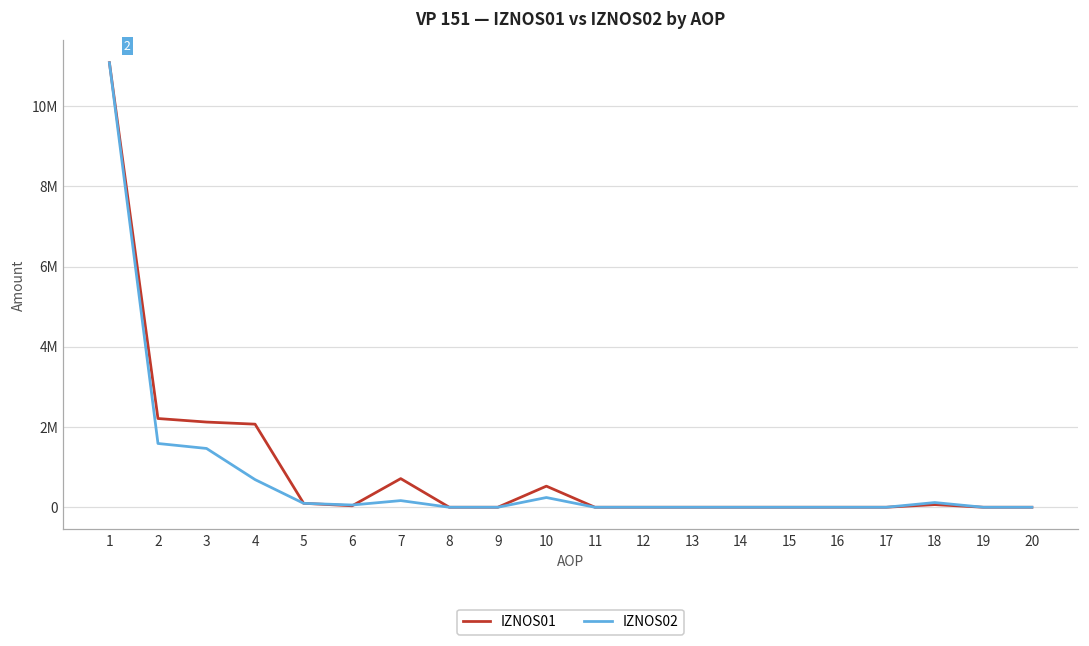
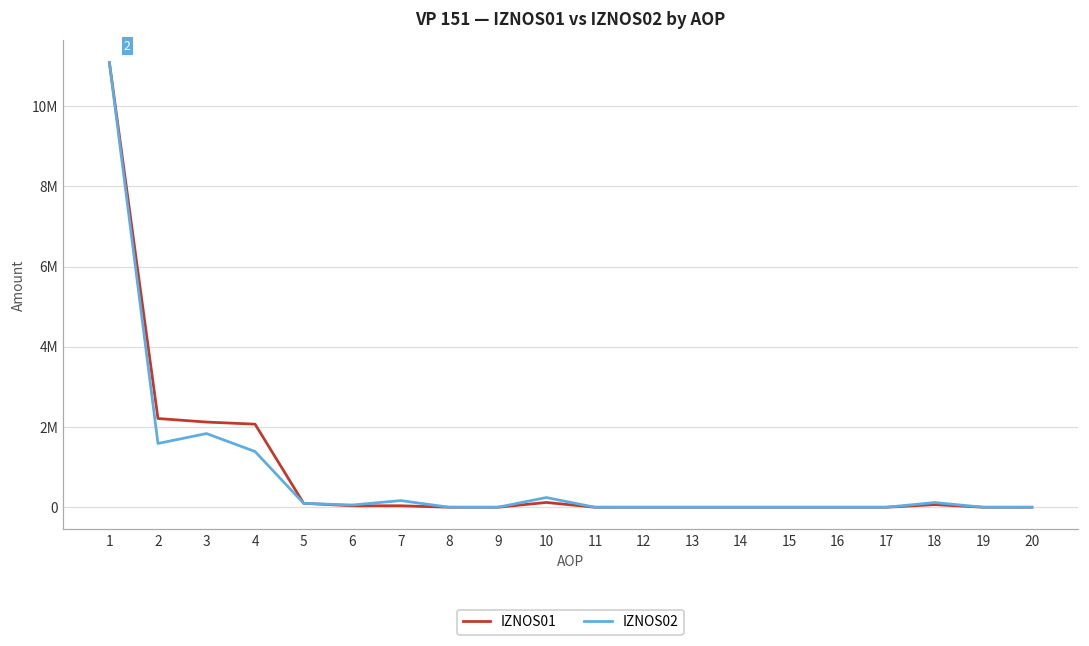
IZNOS02, 3: 1500000 -> 1800000
IZNOS02, 4: 700000 -> 1400000
IZNOS01, 7: 700000 -> 0
IZNOS01, 10: 500000 -> 100000
